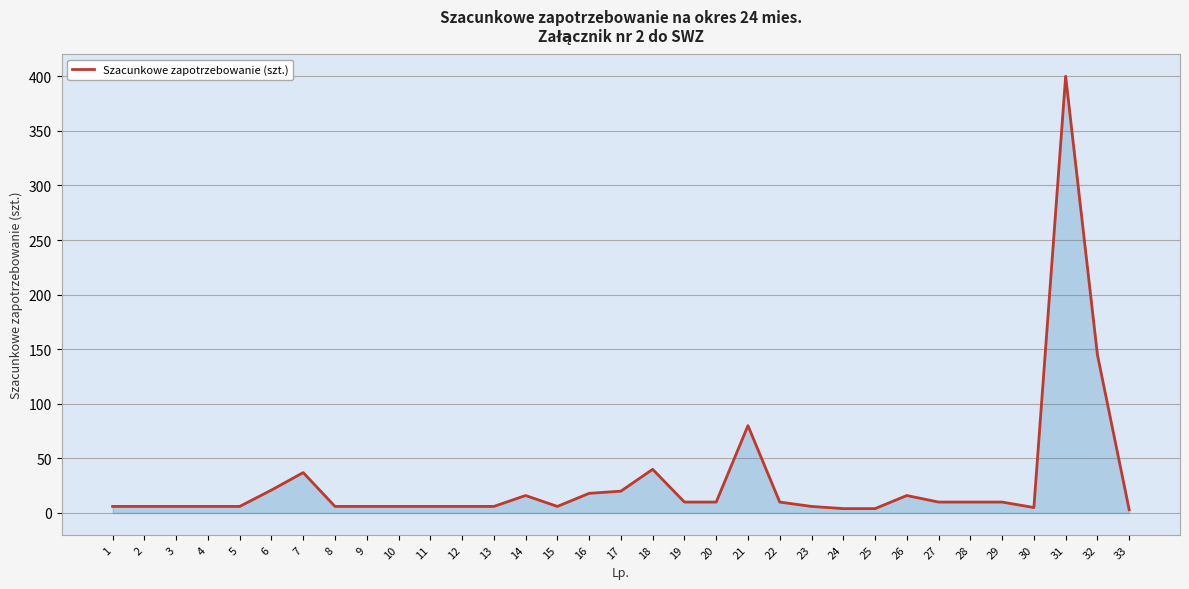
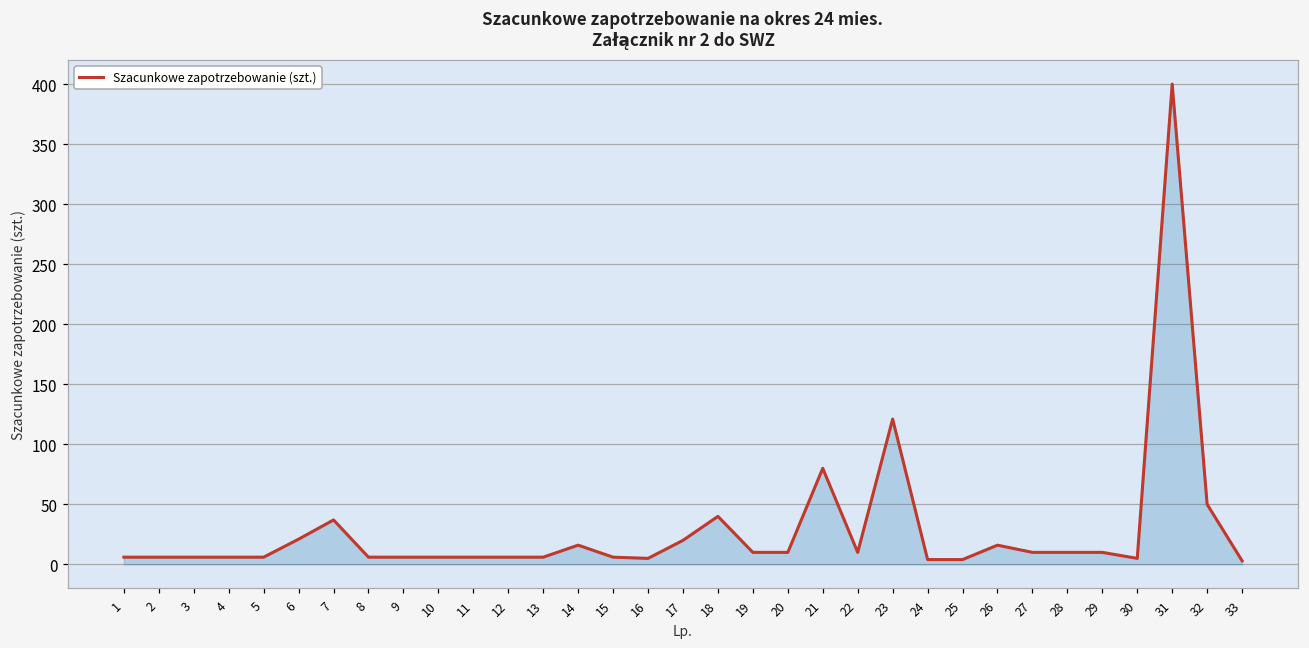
16: 18 -> 5
23: 6 -> 121
32: 145 -> 50
